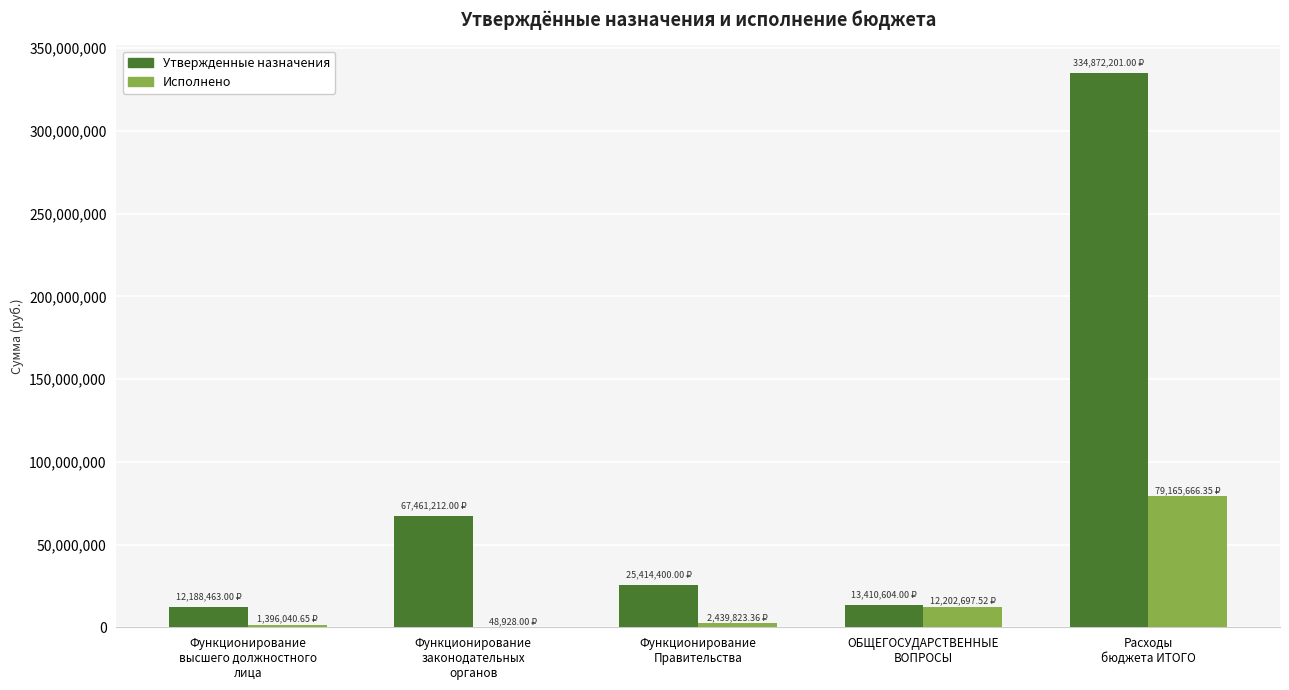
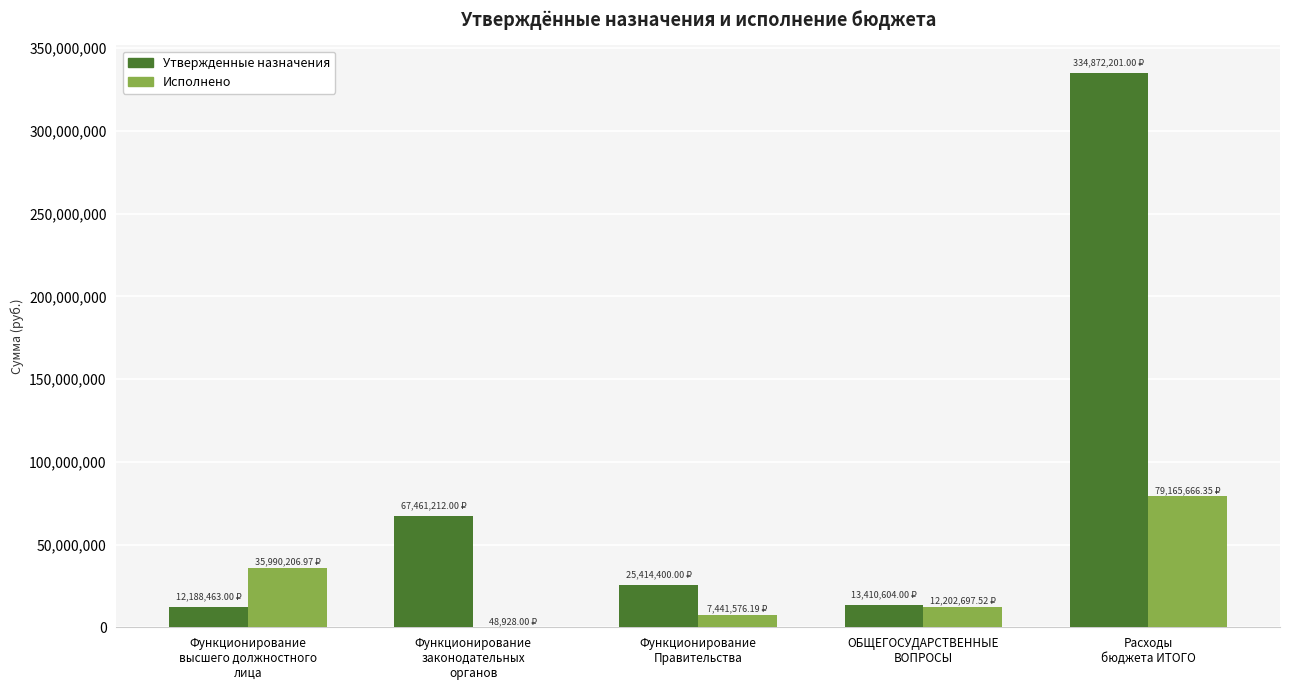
Исполнено, Функционирование высшего должностного лица: 1,396,040.65 -> 35,990,206.97
Исполнено, Функционирование Правительства: 2,439,823.36 -> 7,441,576.19
